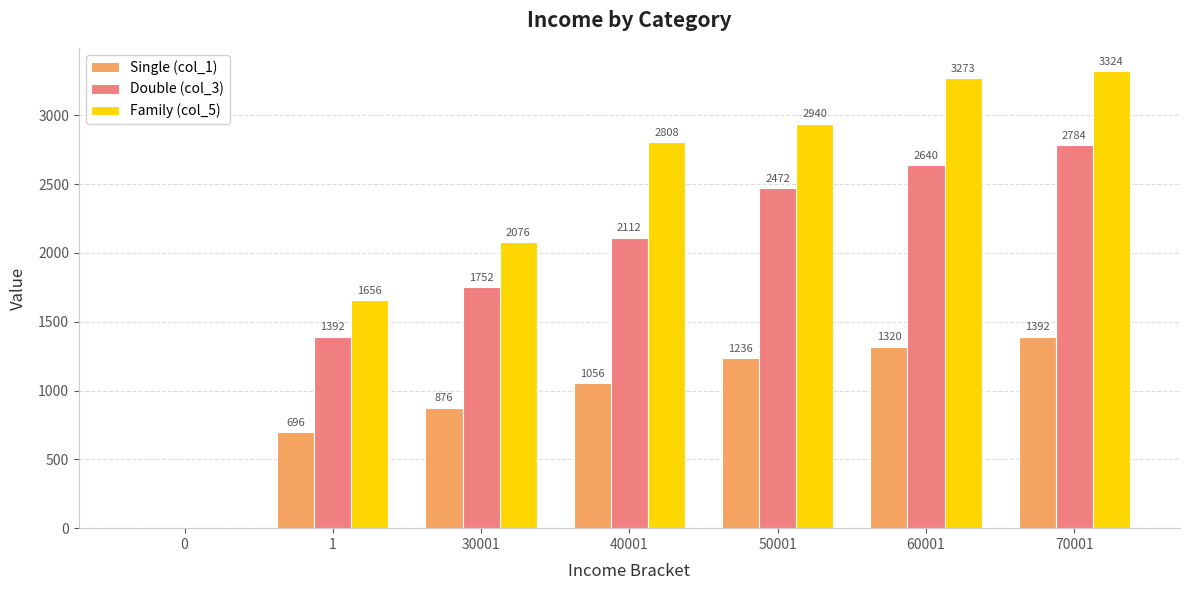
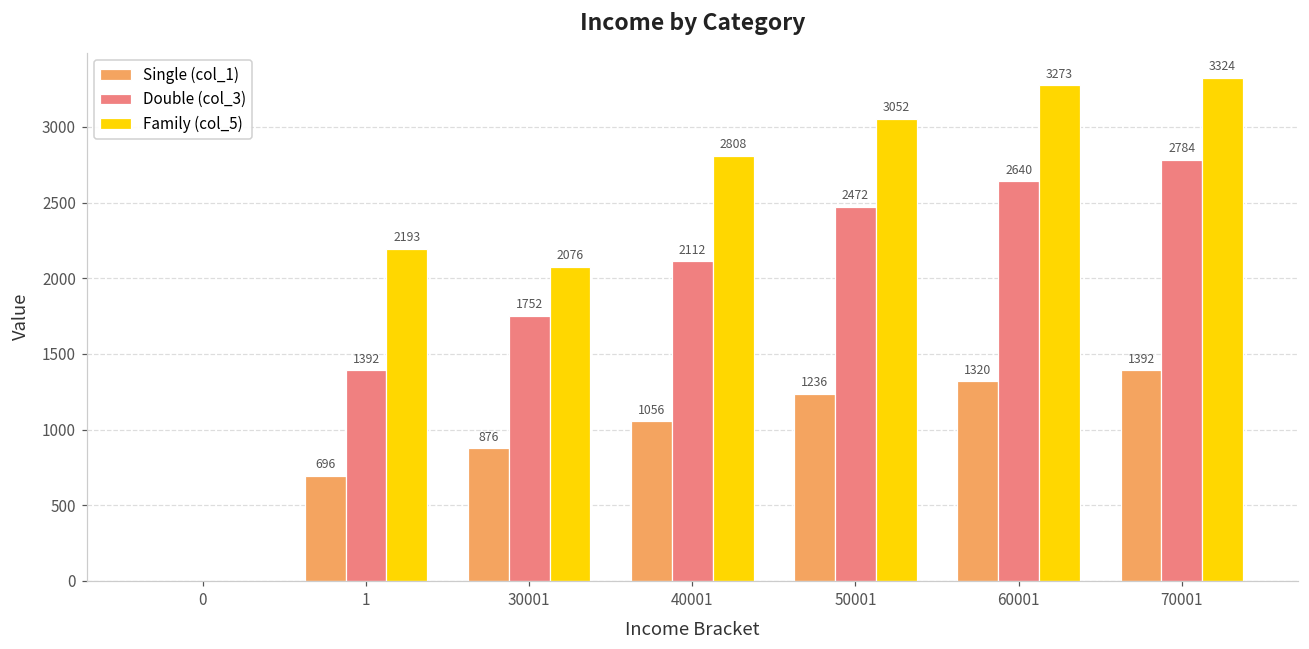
Family (col_5), 1: 1656 -> 2193
Family (col_5), 50001: 2940 -> 3052
